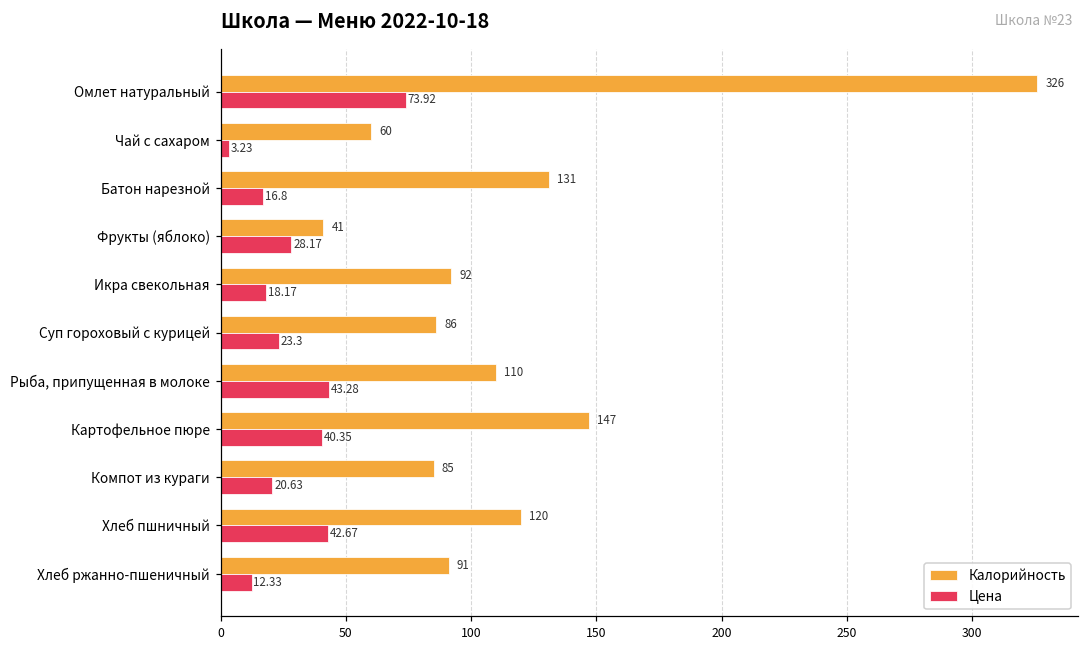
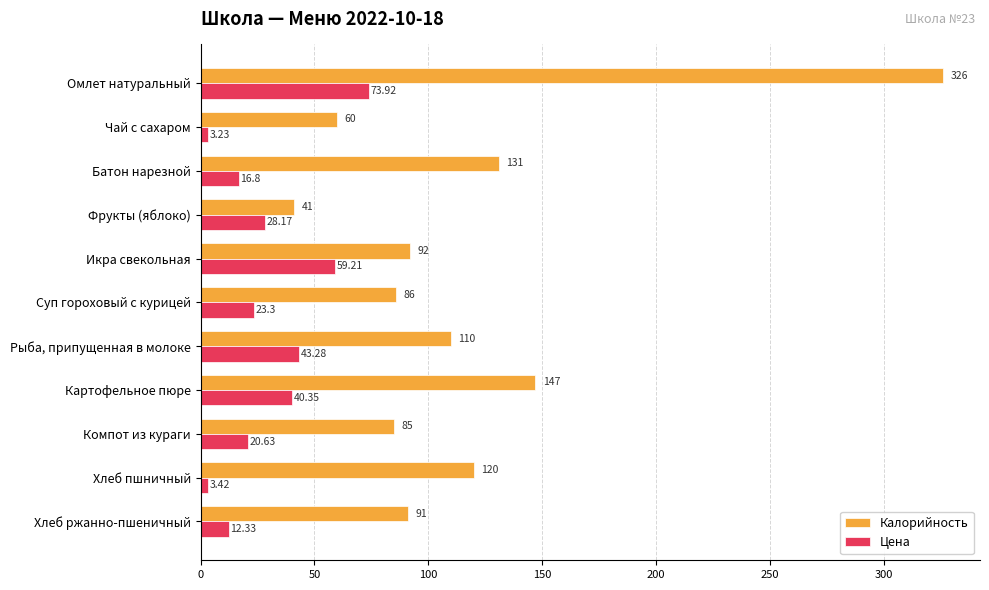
Цена, Икра свекольная: 18.17 -> 59.21
Цена, Хлеб пшничный: 42.67 -> 3.42
